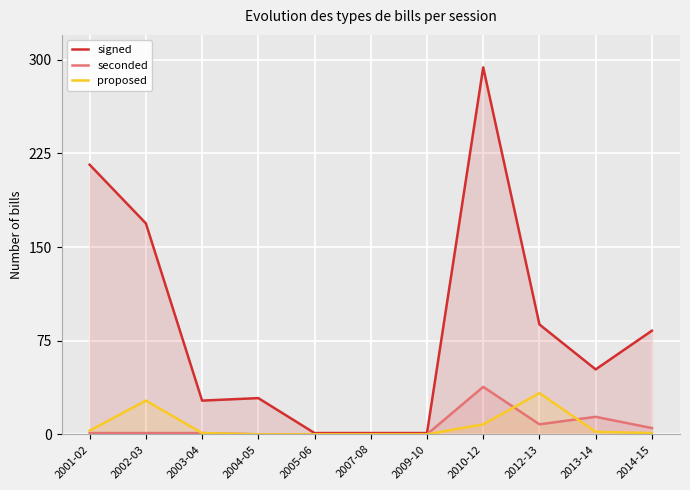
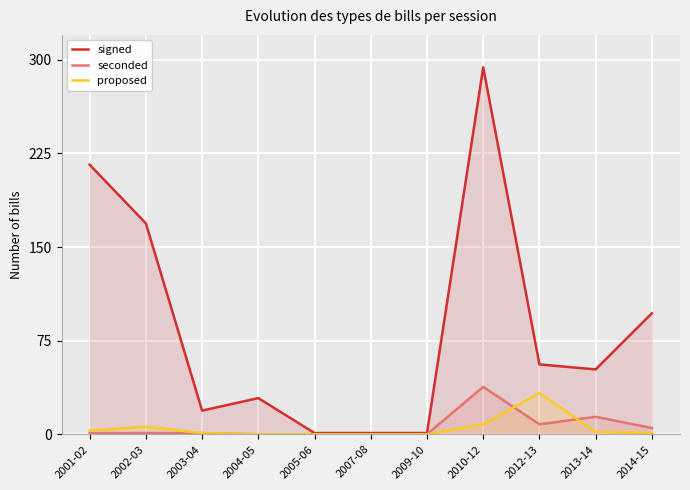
proposed, 2002-03: 27 -> 6
signed, 2003-04: 27 -> 19
signed, 2012-13: 88 -> 56
signed, 2014-15: 83 -> 97
